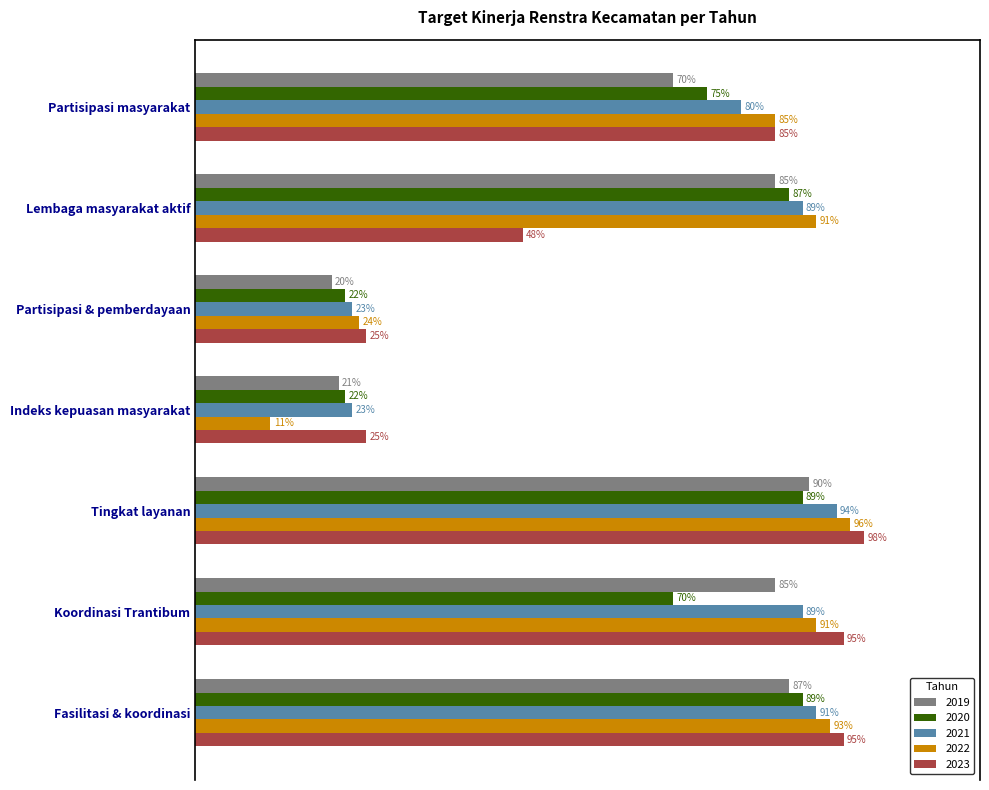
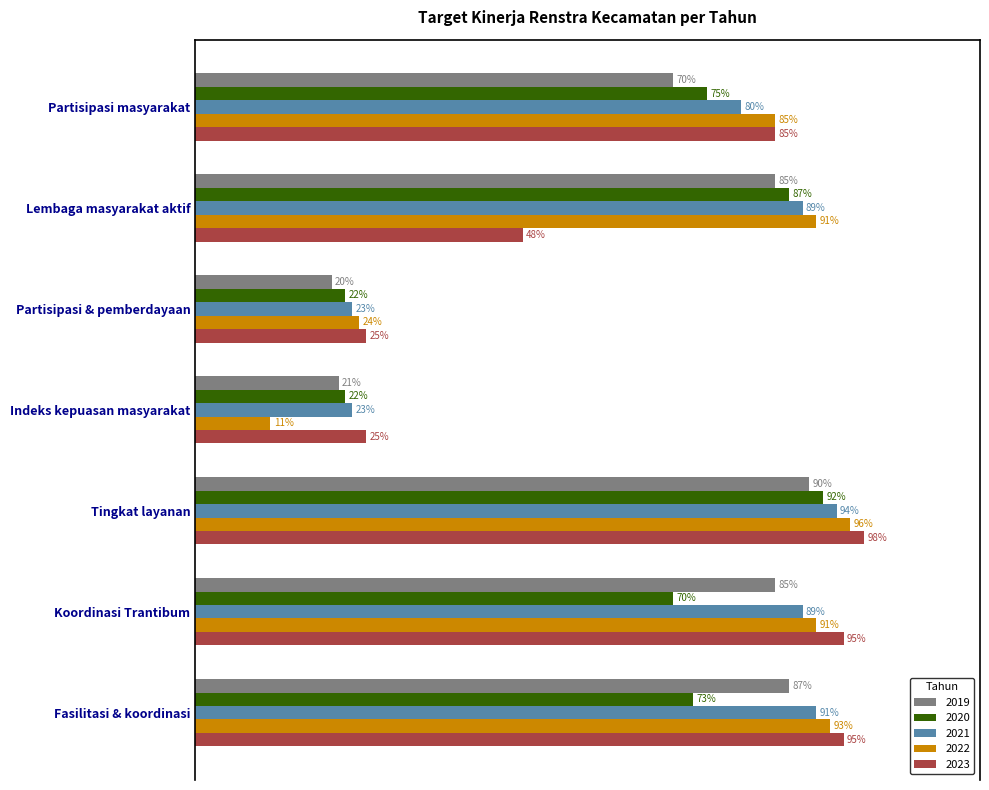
2020, Tingkat layanan: 89% -> 92%
2020, Fasilitasi & koordinasi: 89% -> 73%
